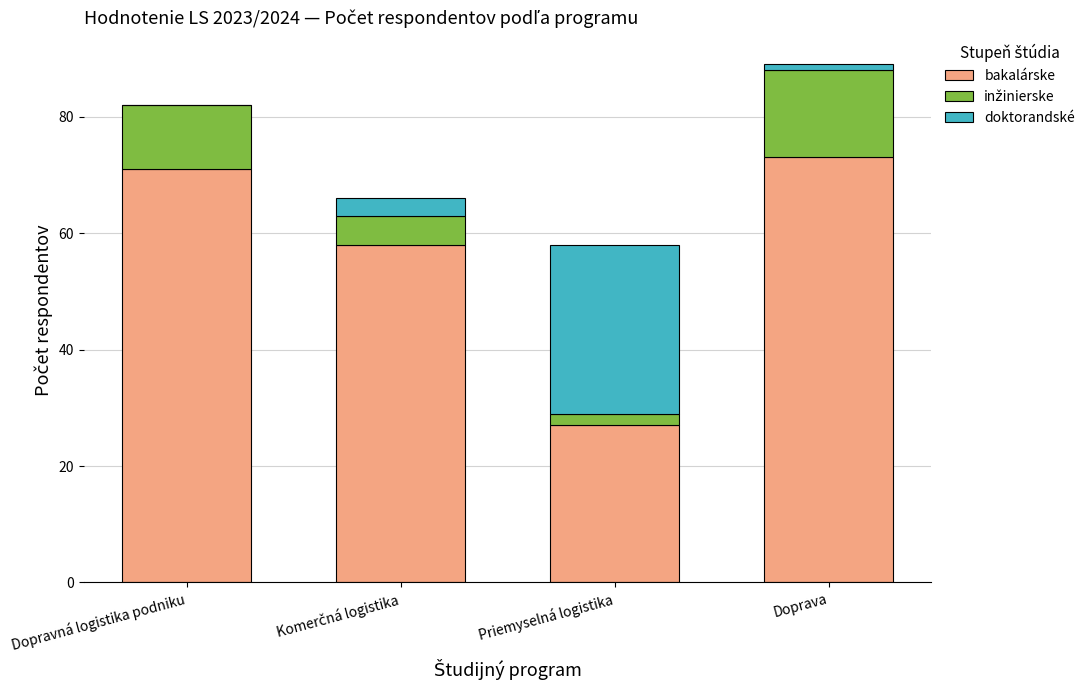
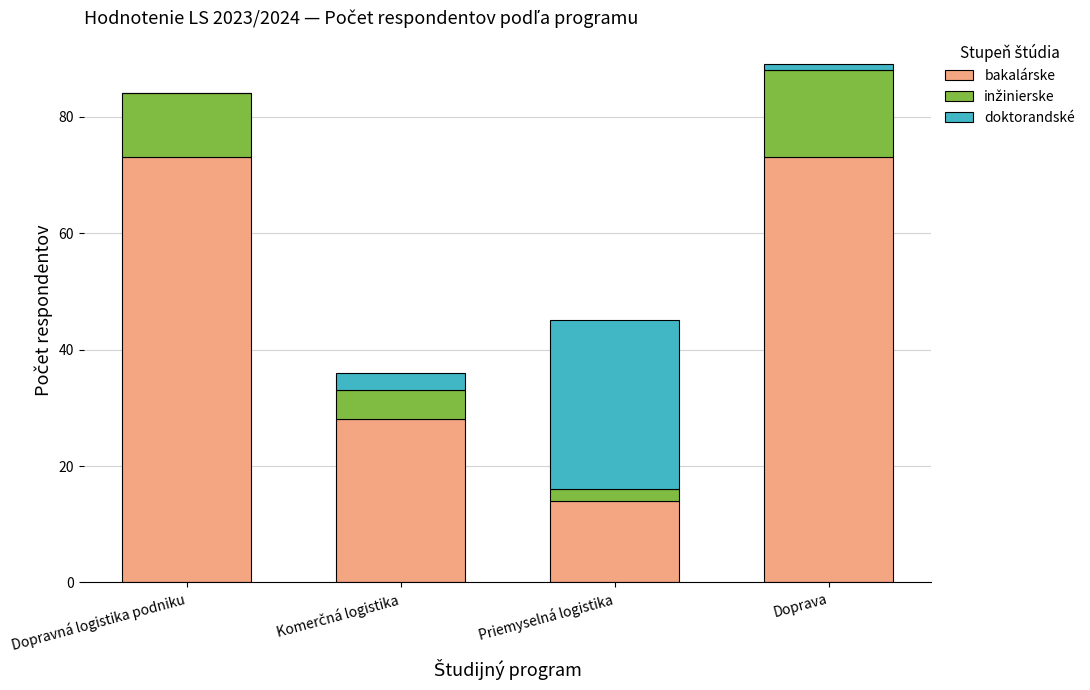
bakalárske, Dopravná logistika podniku: 71 -> 73
bakalárske, Komerčná logistika: 58 -> 28
bakalárske, Priemyselná logistika: 27 -> 14
